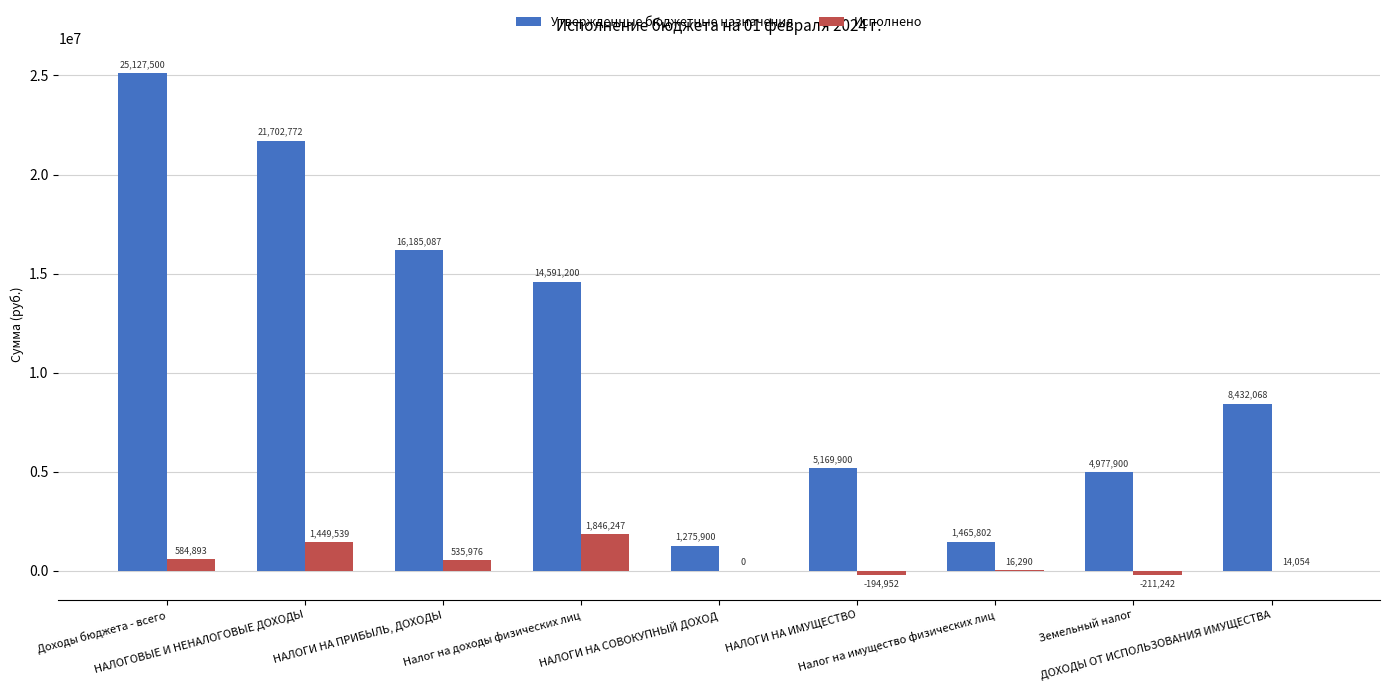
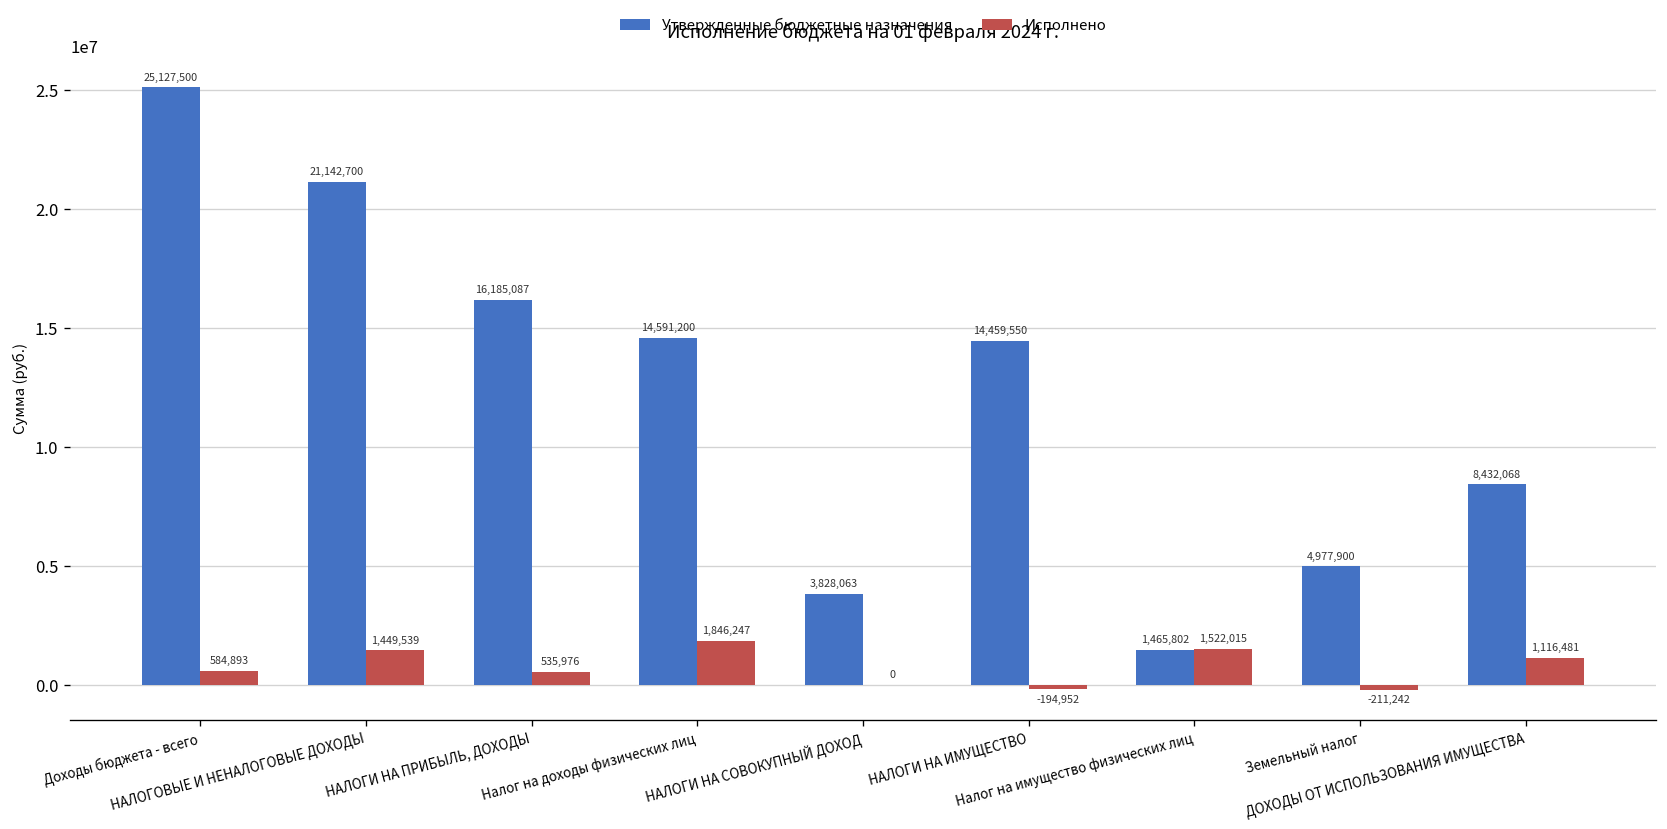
Утвержденные бюджетные назначения, НАЛОГОВЫЕ И НЕНАЛОГОВЫЕ ДОХОДЫ: 21,702,772 -> 21,142,700
Утвержденные бюджетные назначения, НАЛОГИ НА СОВОКУПНЫЙ ДОХОД: 1,275,900 -> 3,828,063
Утвержденные бюджетные назначения, НАЛОГИ НА ИМУЩЕСТВО: 5,169,900 -> 14,459,550
Исполнено, Налог на имущество физических лиц: 16,290 -> 1,522,015
Исполнено, ДОХОДЫ ОТ ИСПОЛЬЗОВАНИЯ ИМУЩЕСТВА: 14,054 -> 1,116,481
